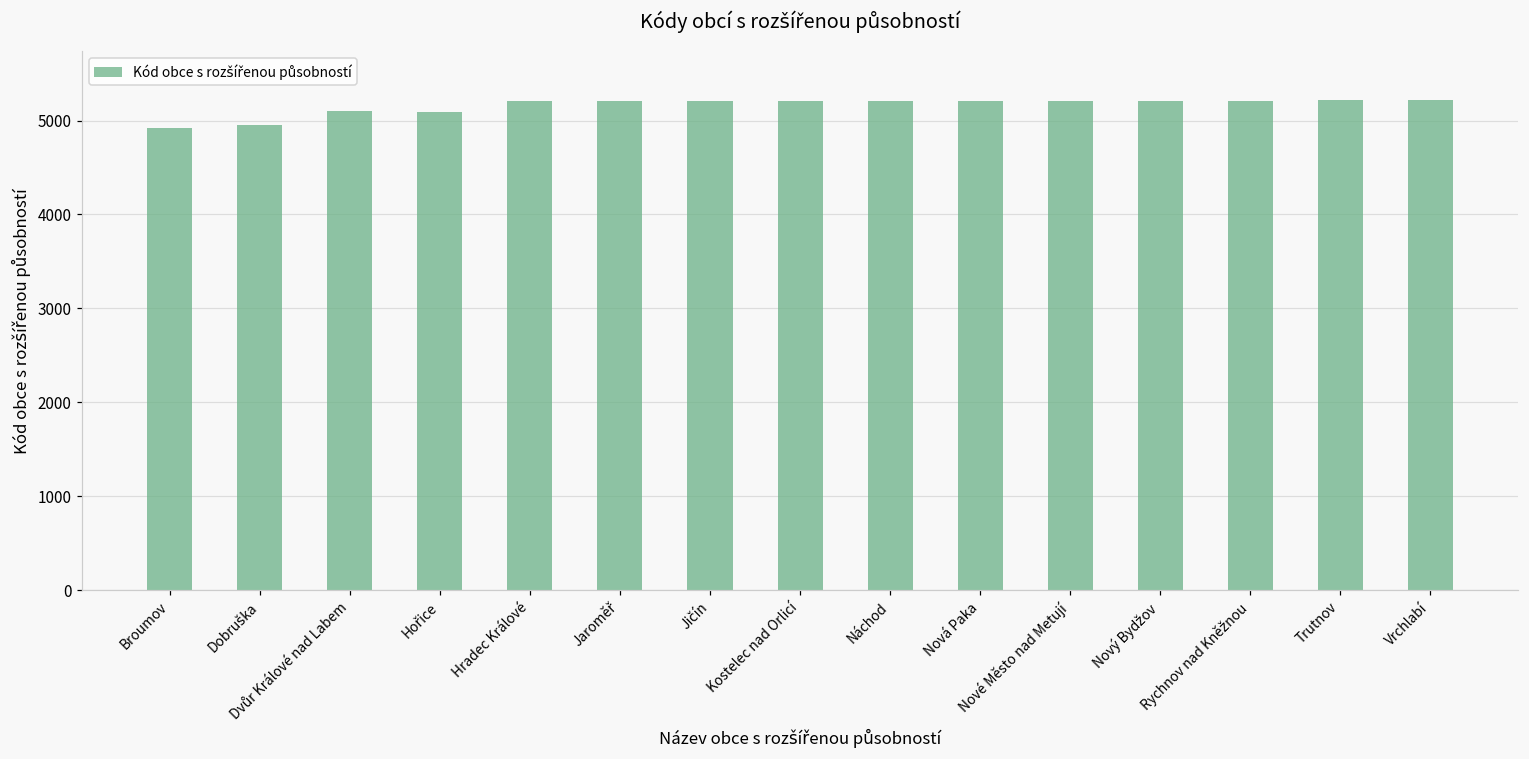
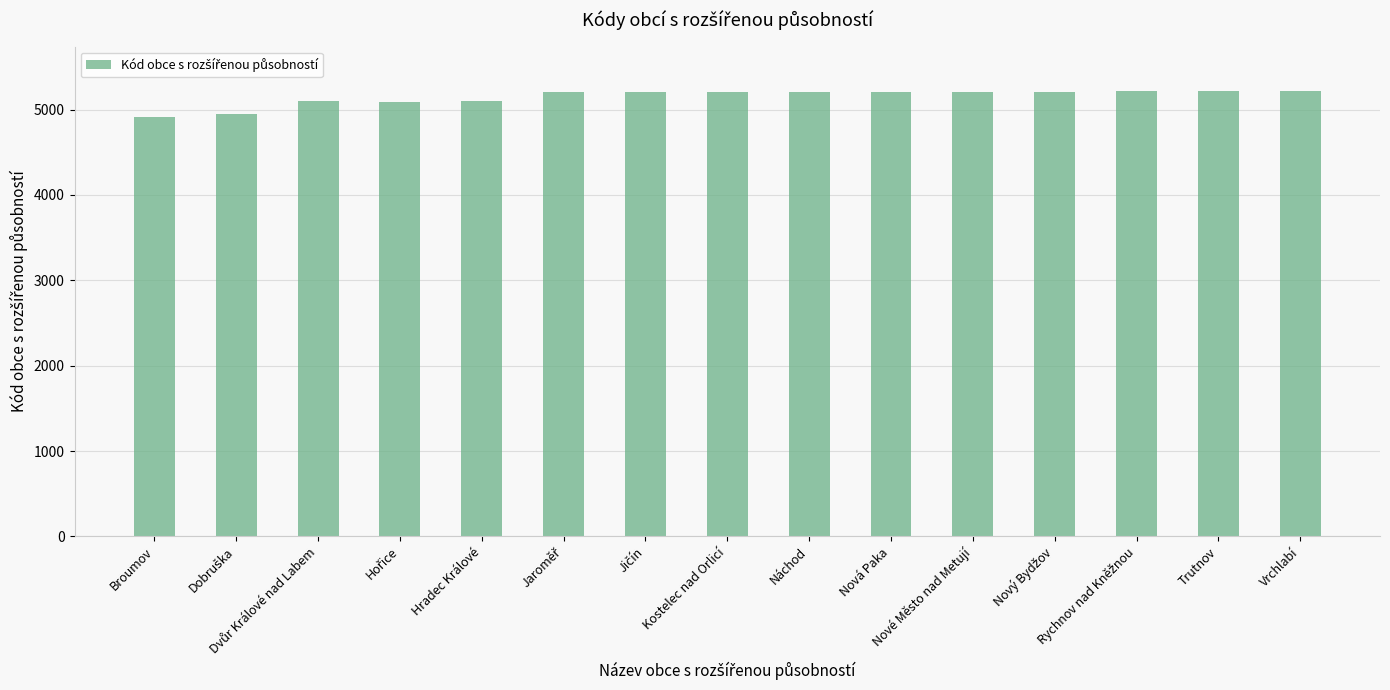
Hradec Králové: 5200 -> 5100
